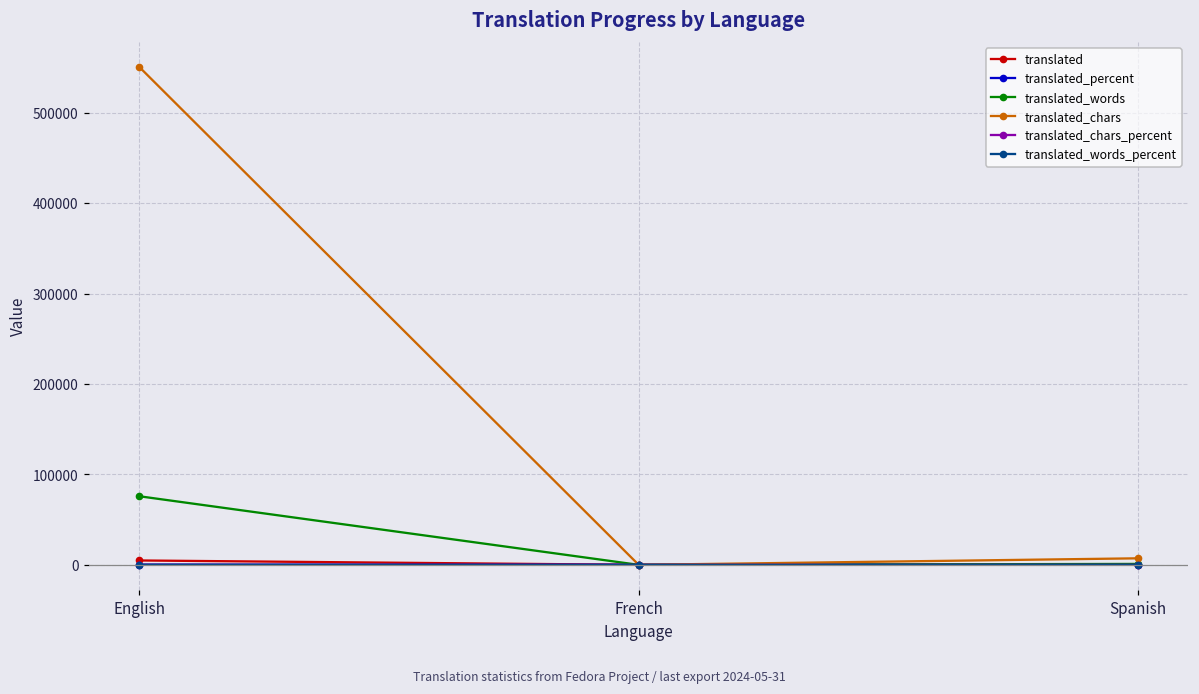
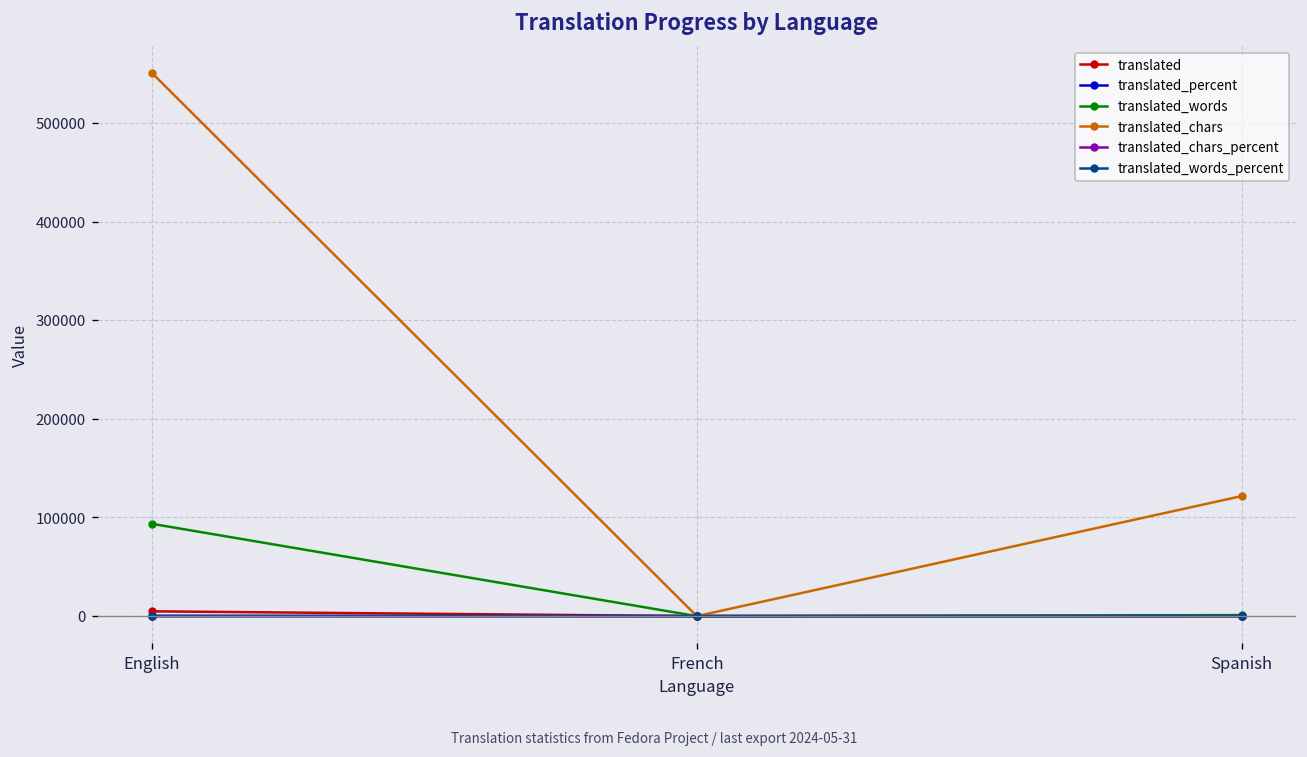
translated_words, English: 80000 -> 90000
translated_chars, Spanish: 10000 -> 120000
